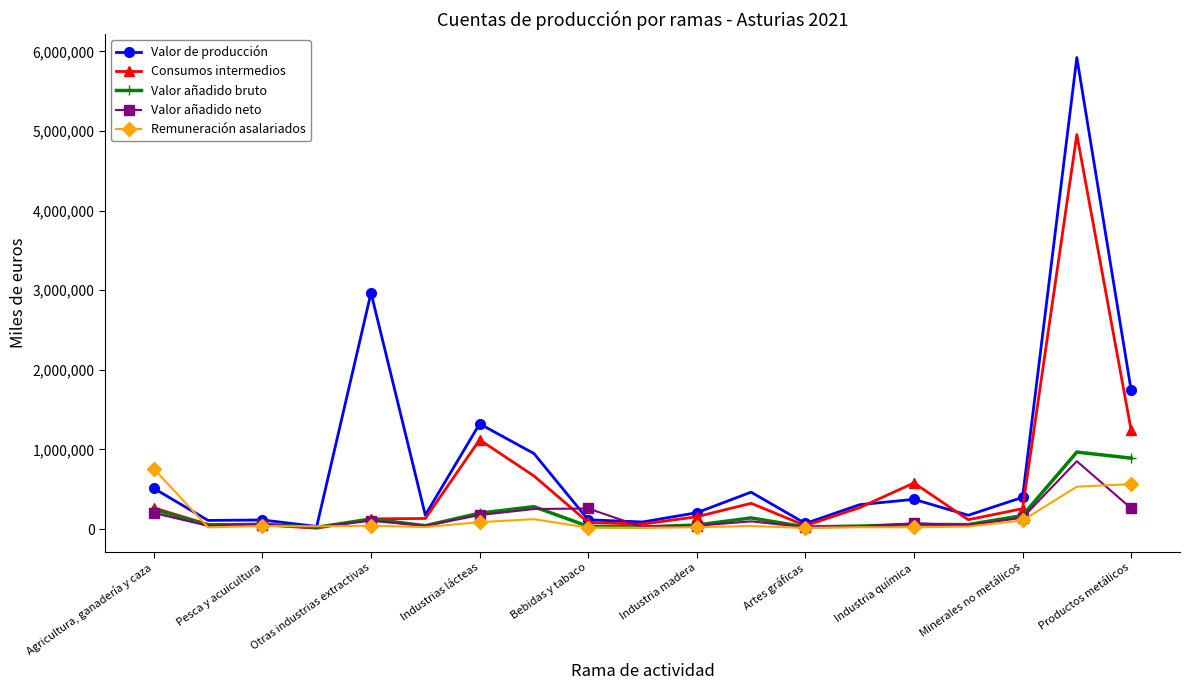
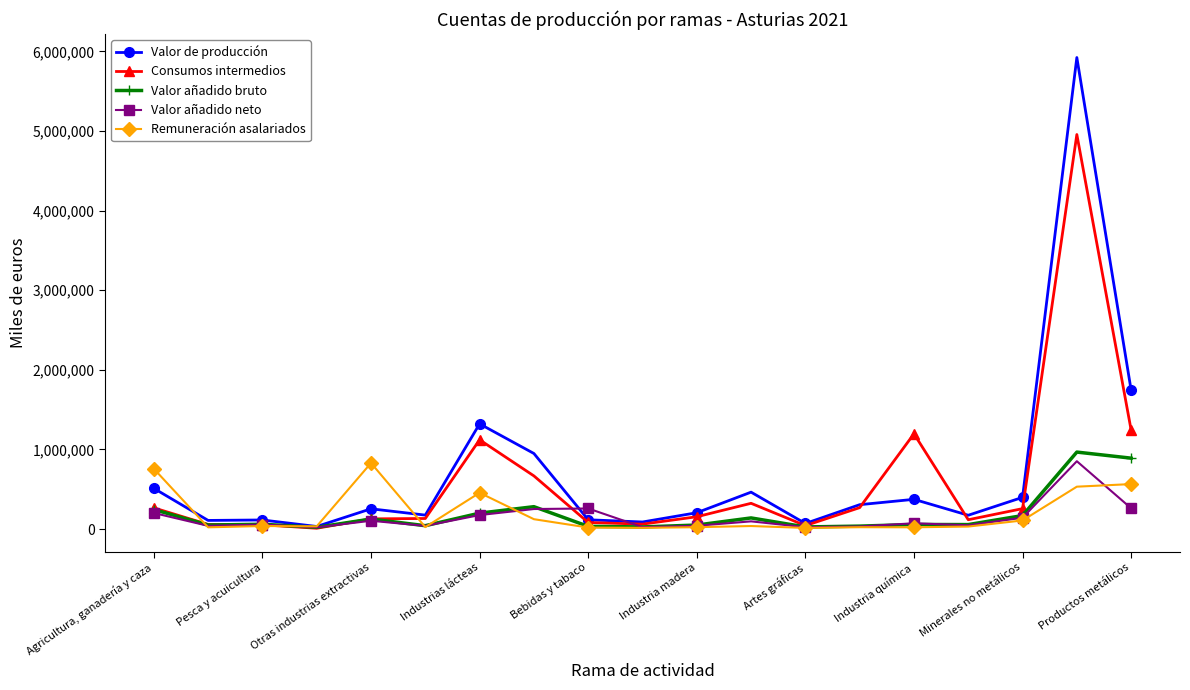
Valor de producción, Otras industrias extractivas: 3,000,000 -> 300,000
Remuneración asalariados, Otras industrias extractivas: 0 -> 800,000
Remuneración asalariados, Industrias lácteas: 100,000 -> 500,000
Consumos intermedios, Industria química: 600,000 -> 1,200,000
